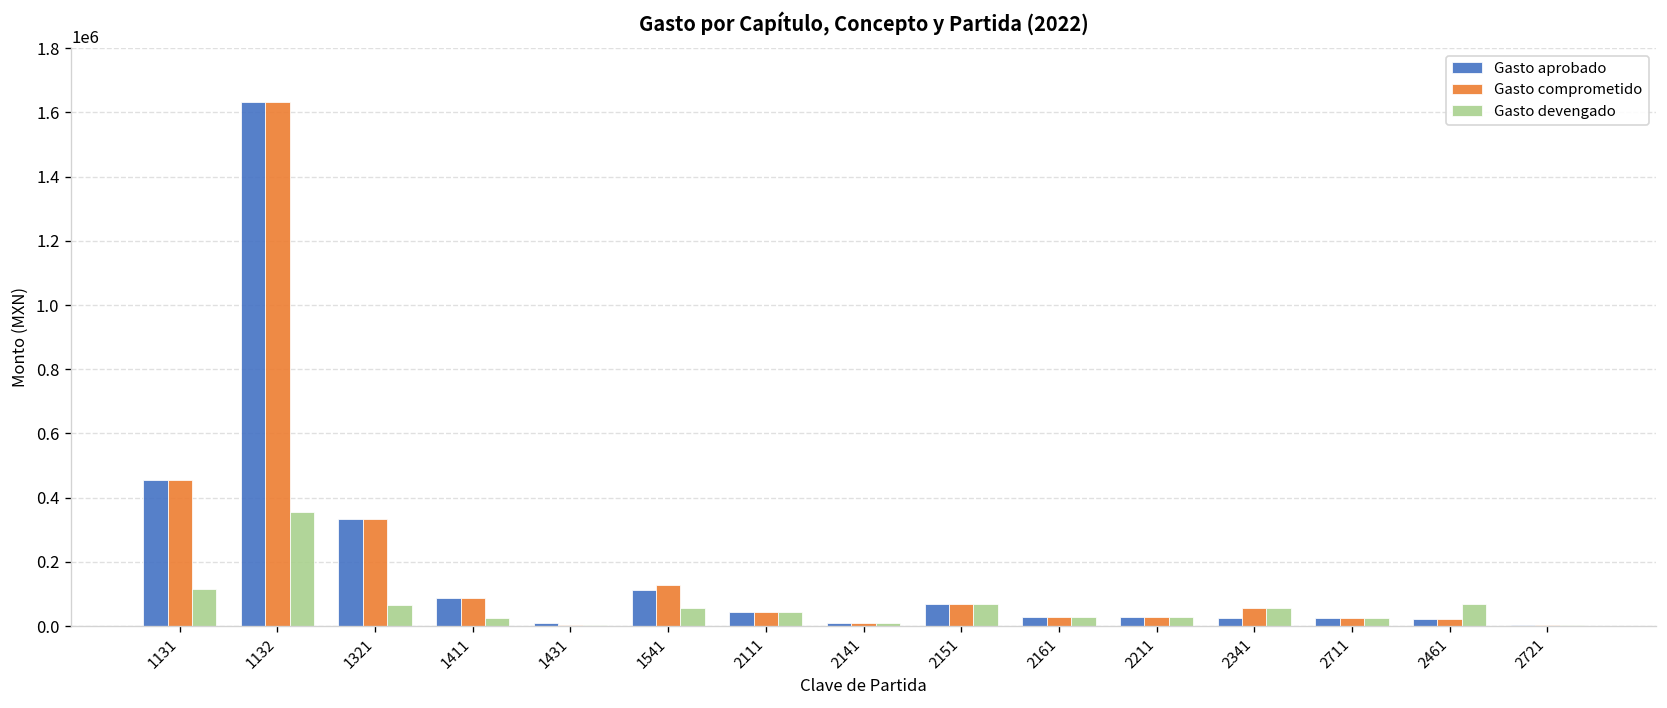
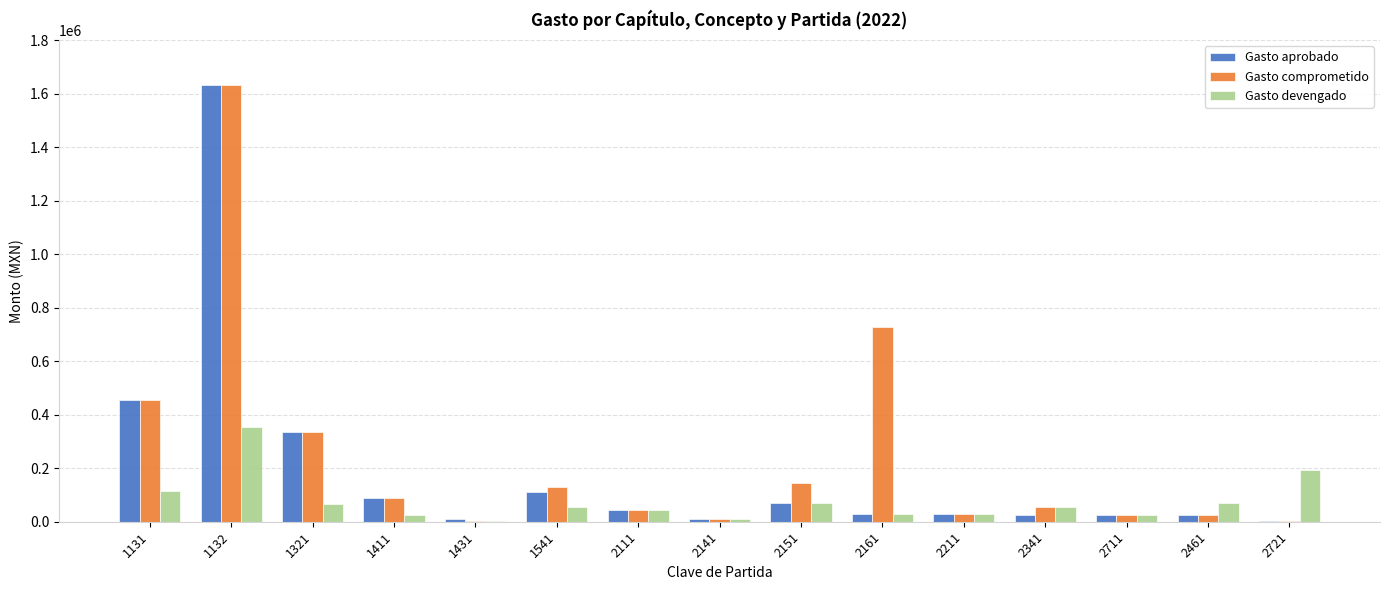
Gasto comprometido, 2151: 70000 -> 140000
Gasto comprometido, 2161: 30000 -> 730000
Gasto devengado, 2721: 0 -> 190000
